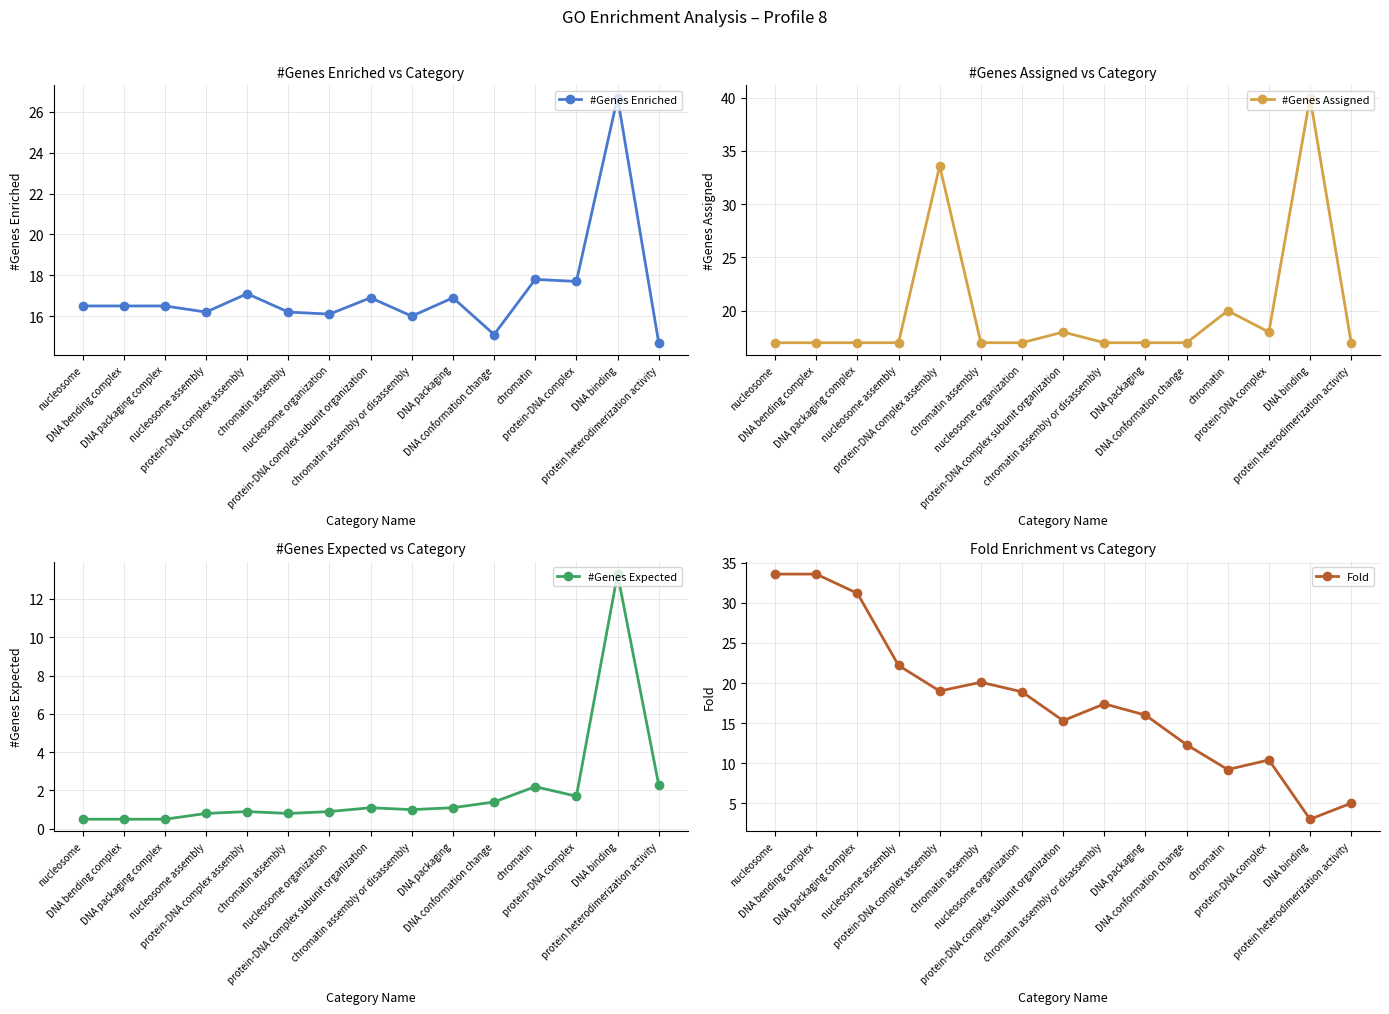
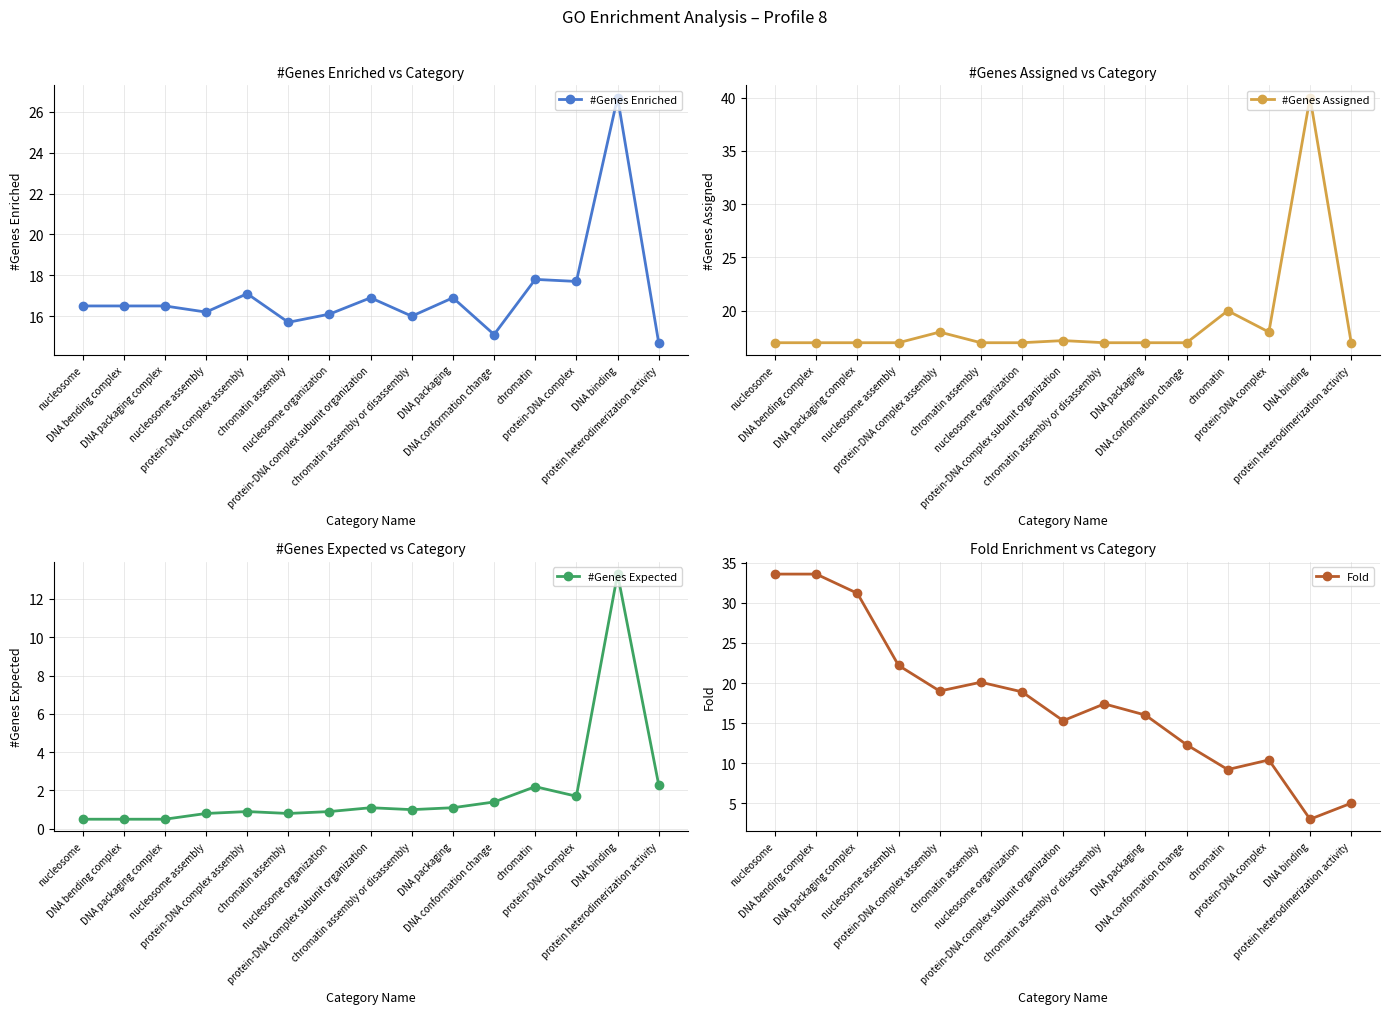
#Genes Enriched vs Category, chromatin assembly: 16.2 -> 15.7
#Genes Assigned vs Category, protein-DNA complex assembly: 33.6 -> 18.0
#Genes Assigned vs Category, protein-DNA complex subunit organization: 18.0 -> 17.2
